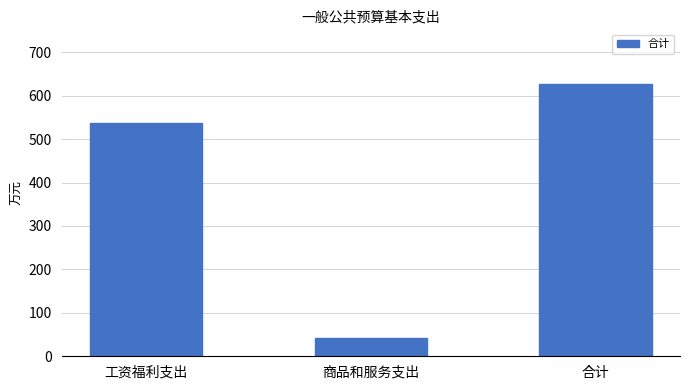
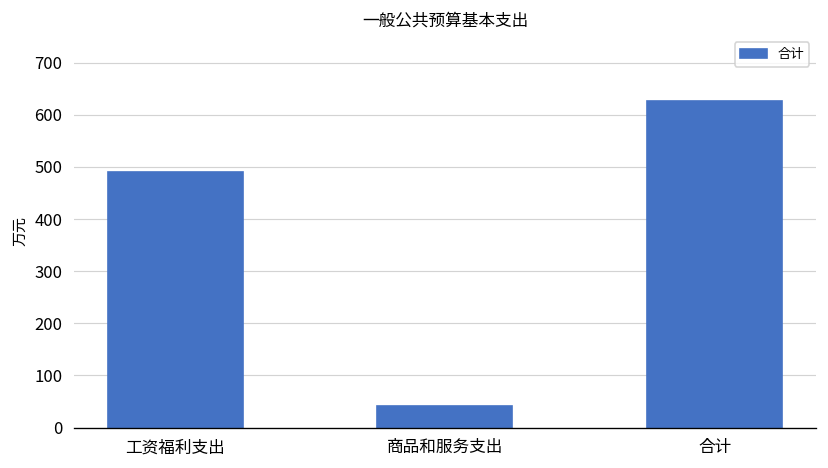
工资福利支出: 540 -> 490
